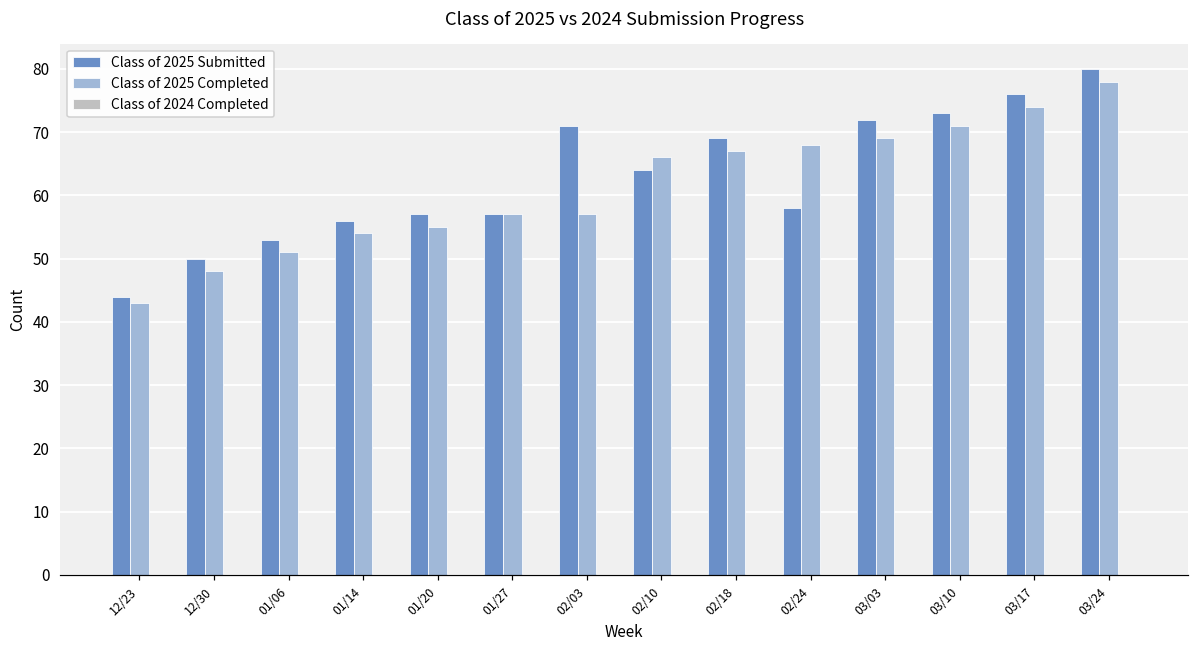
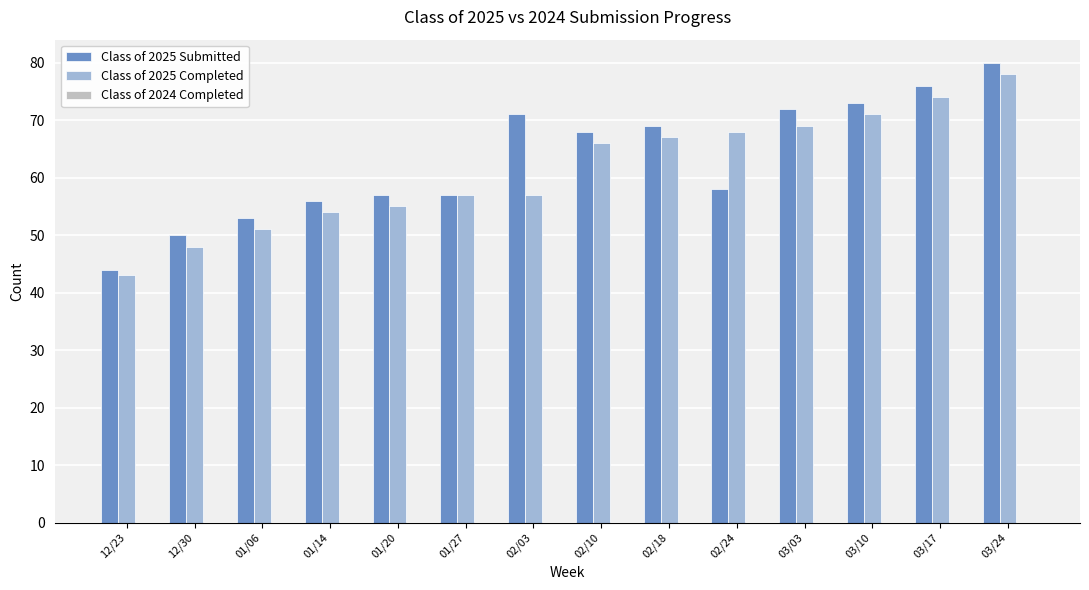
Class of 2025 Submitted, 02/10: 64 -> 68
